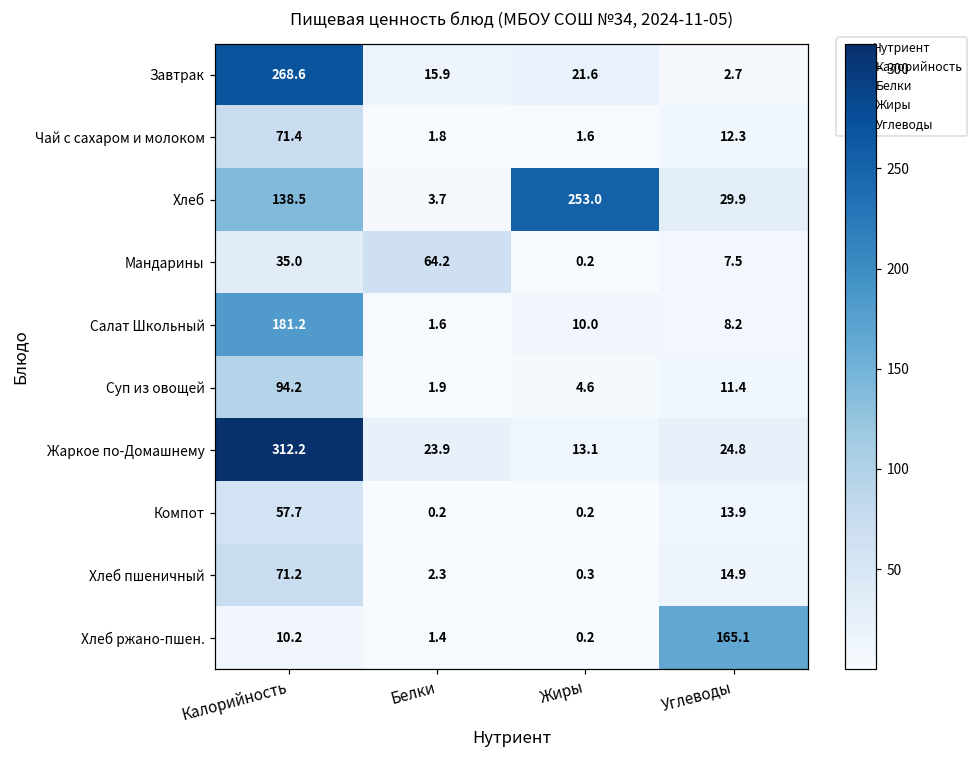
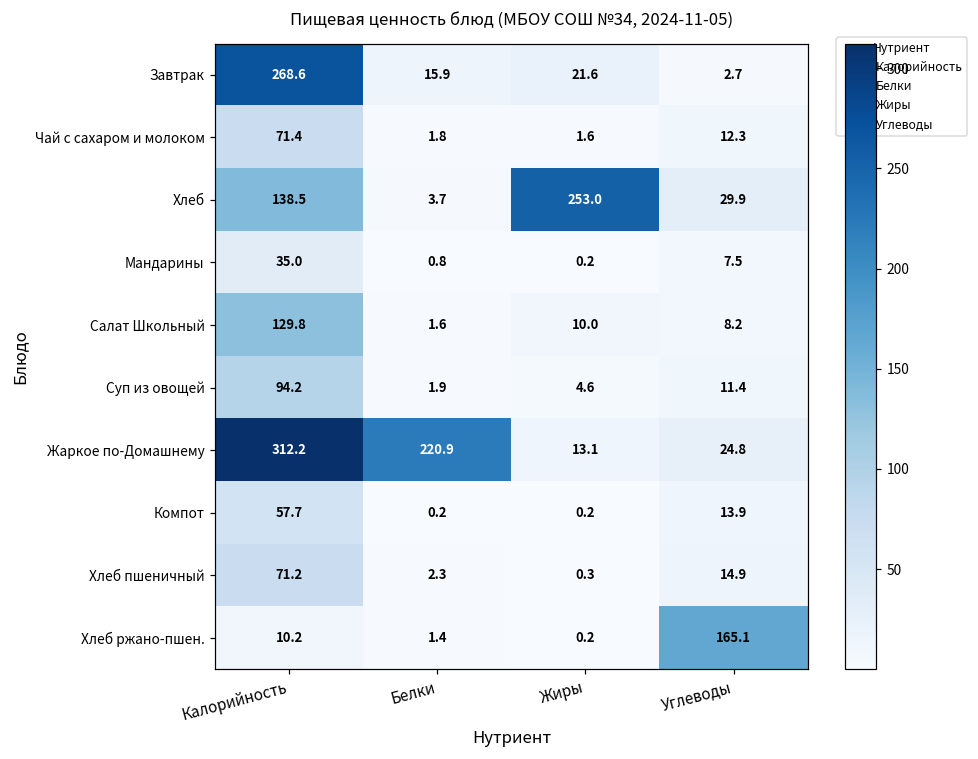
Мандарины, Белки: 64.2 -> 0.8
Салат Школьный, Калорийность: 181.2 -> 129.8
Жаркое по-Домашнему, Белки: 23.9 -> 220.9
